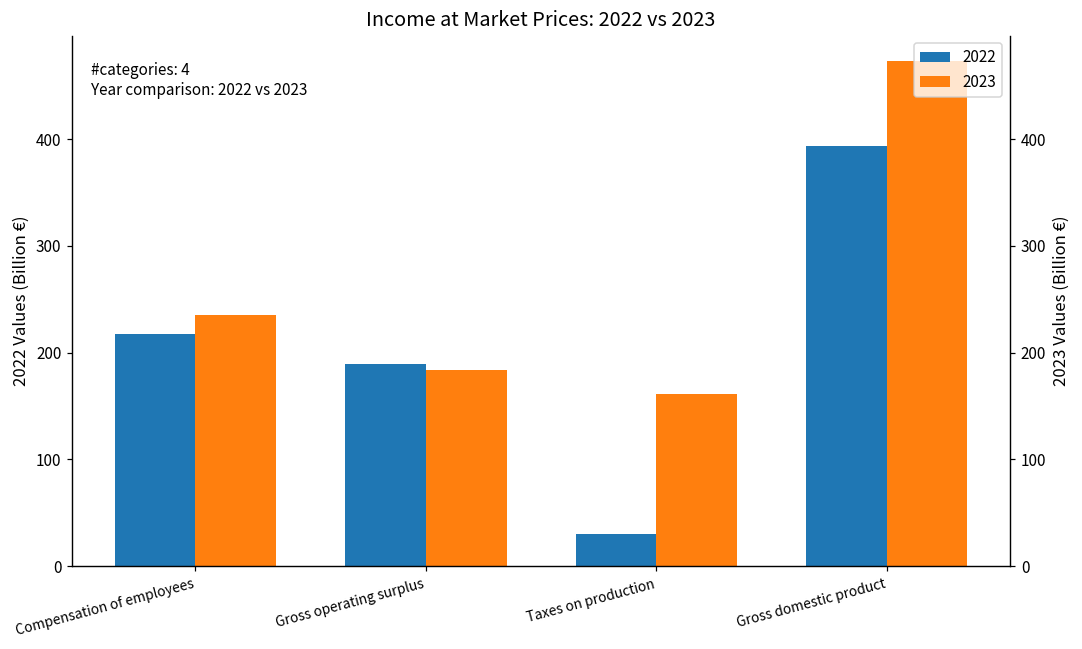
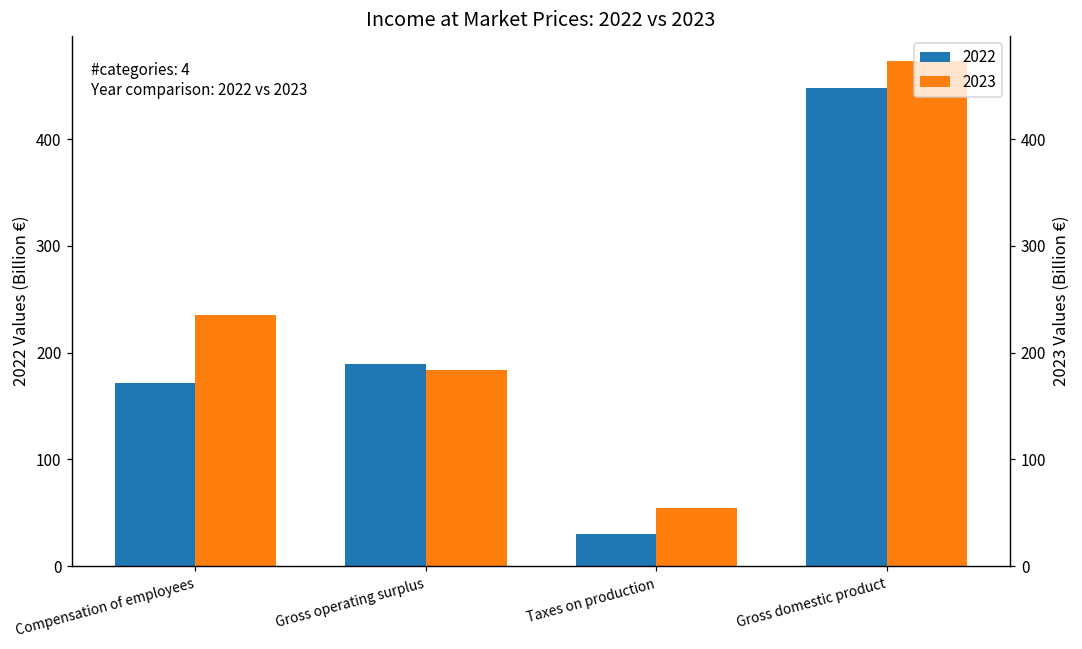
2022, Compensation of employees: 220 -> 170
2023, Taxes on production: 160 -> 50
2022, Gross domestic product: 390 -> 450
